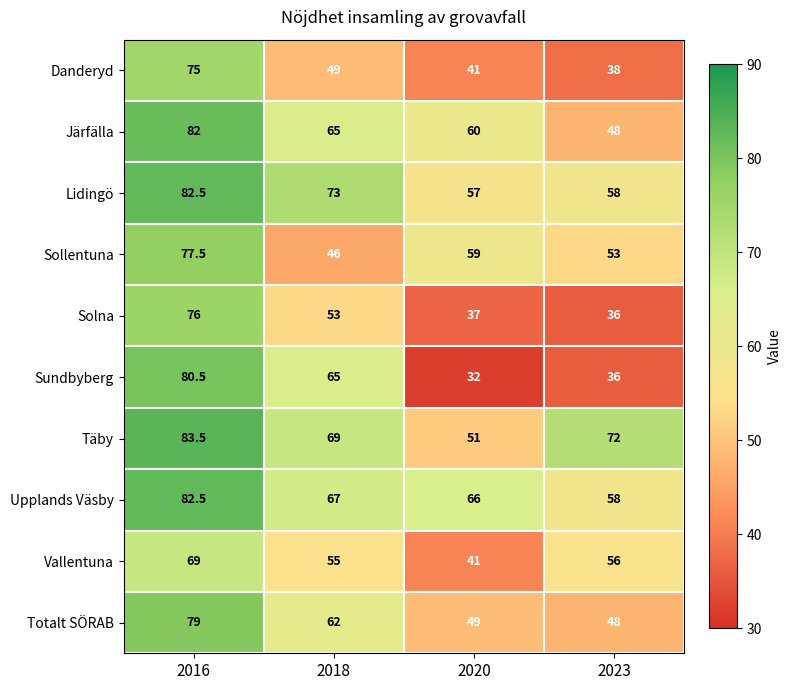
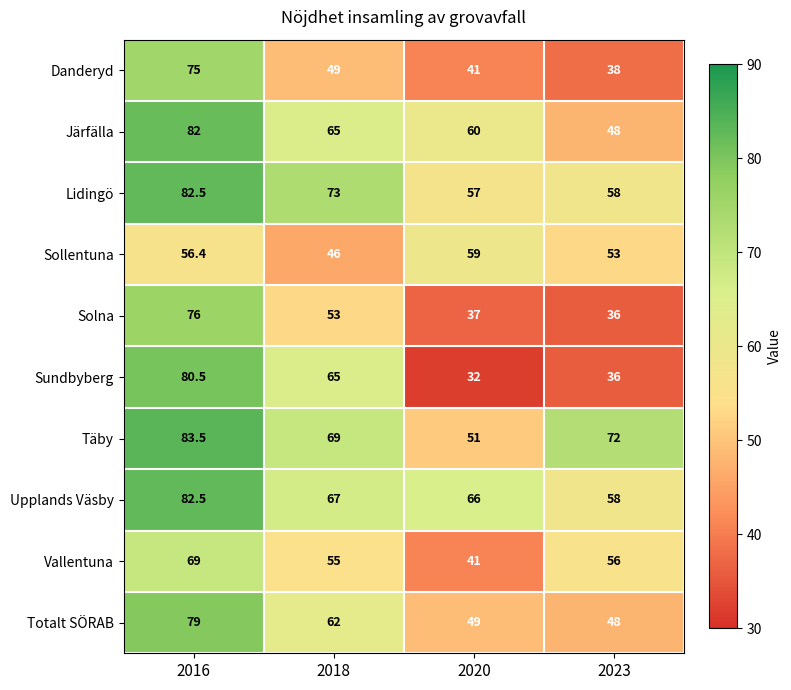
Sollentuna, 2016: 77.5 -> 56.4
